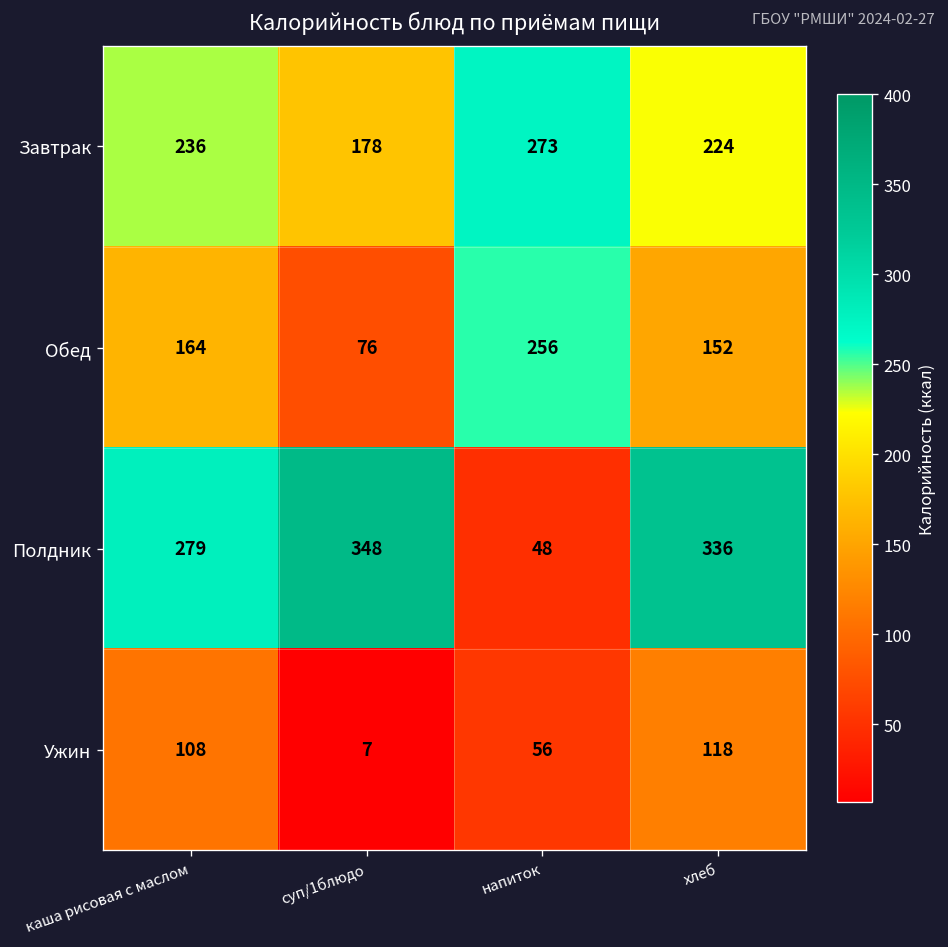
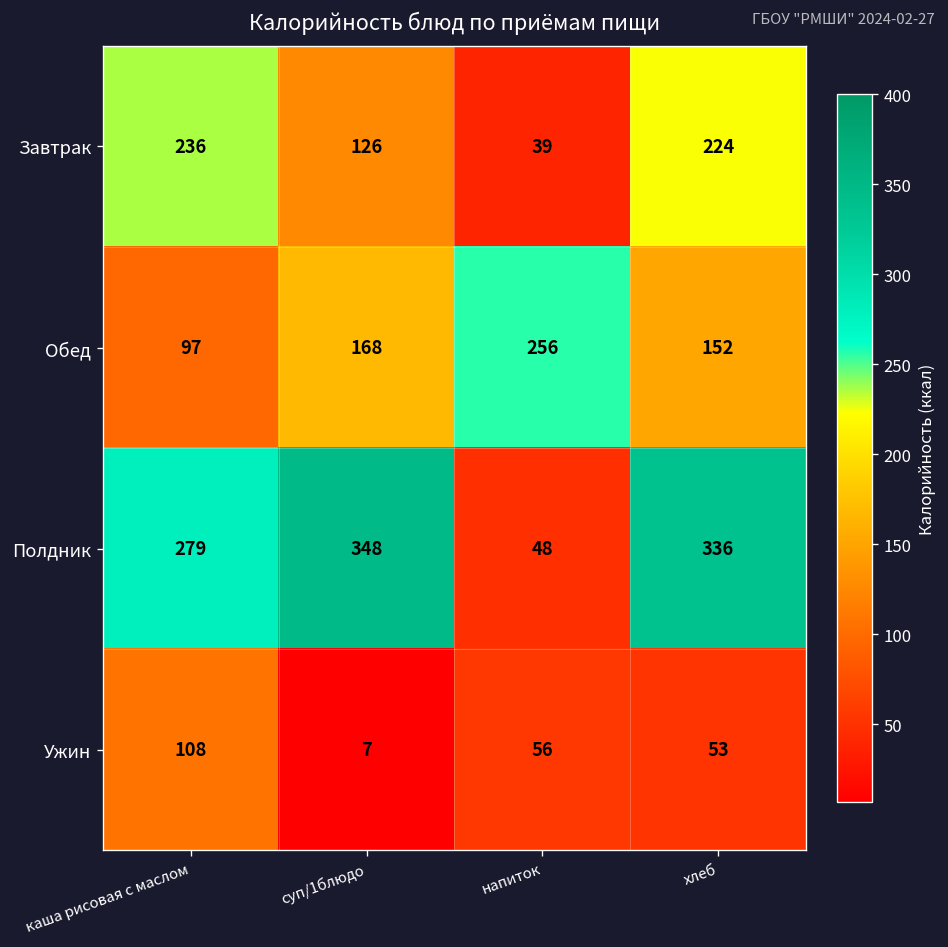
Завтрак, суп/1блюдо: 178 -> 126
Завтрак, напиток: 273 -> 39
Обед, каша рисовая с маслом: 164 -> 97
Обед, суп/1блюдо: 76 -> 168
Ужин, хлеб: 118 -> 53
